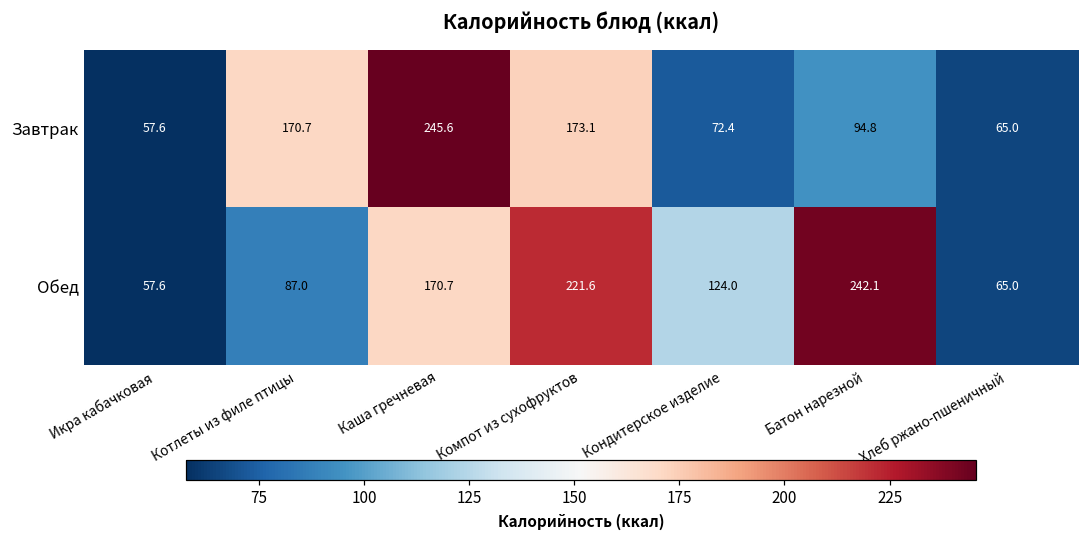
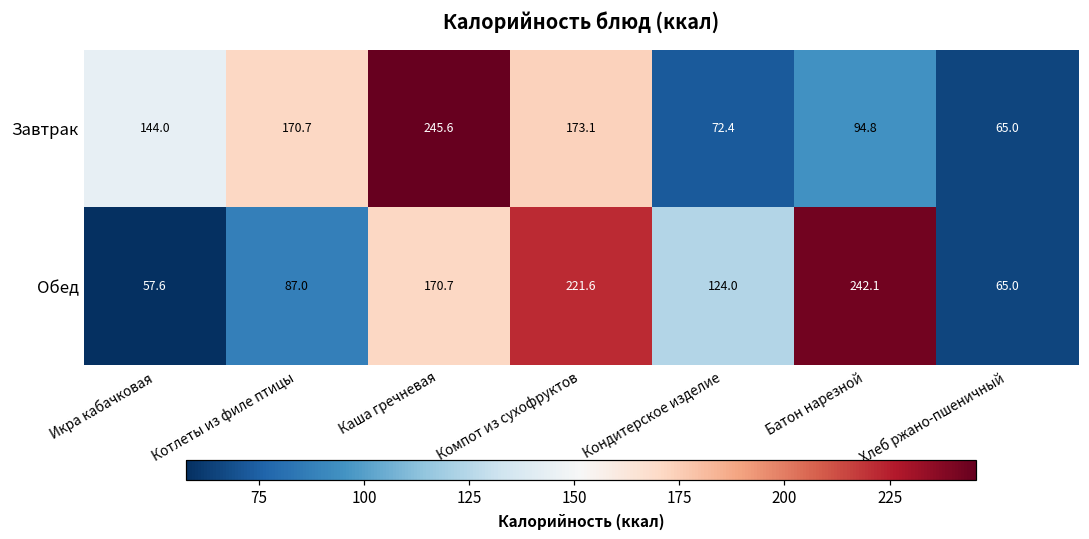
Завтрак, Икра кабачковая: 57.6 -> 144.0
